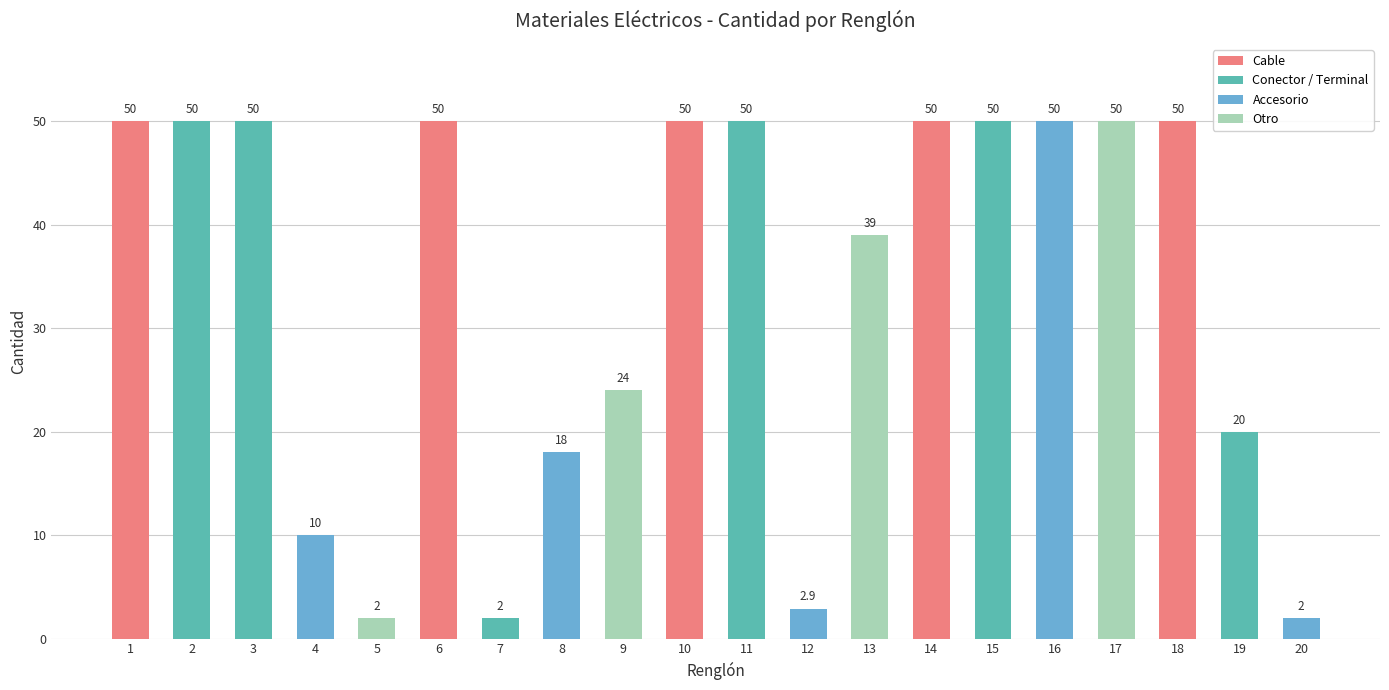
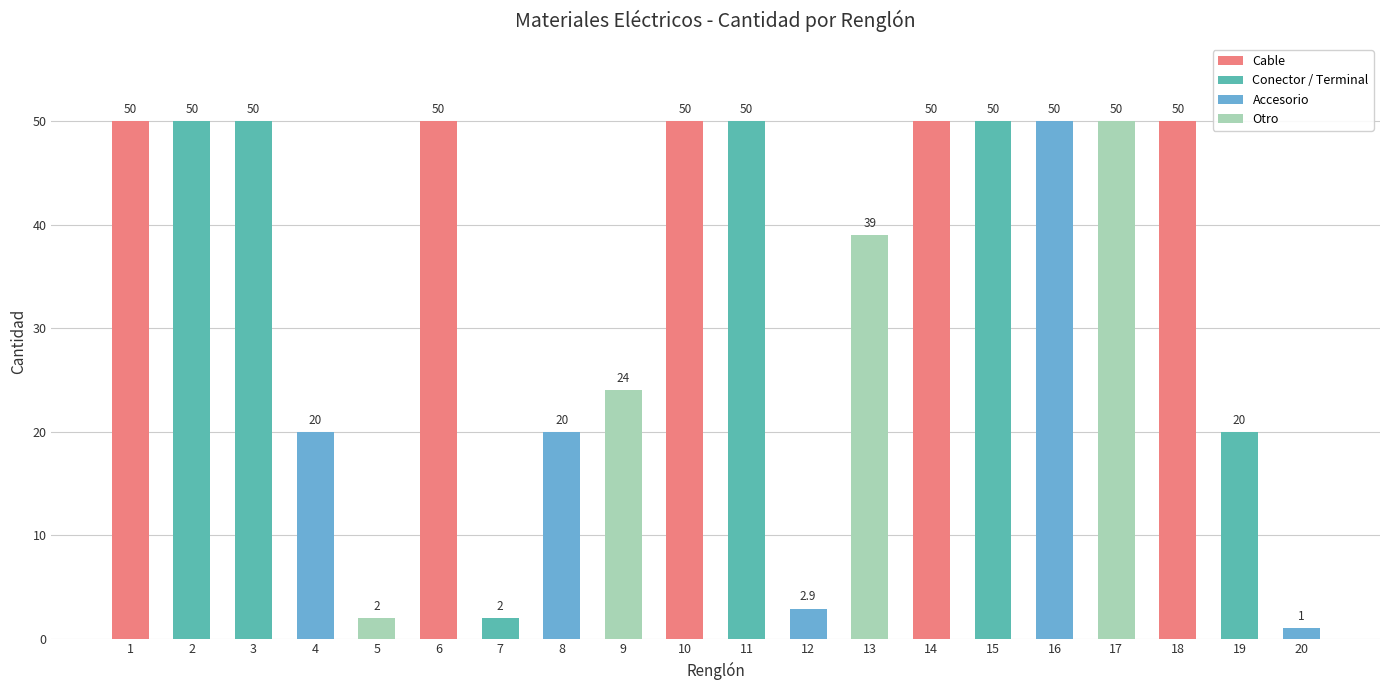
4: 10 -> 20
8: 18 -> 20
20: 2 -> 1
